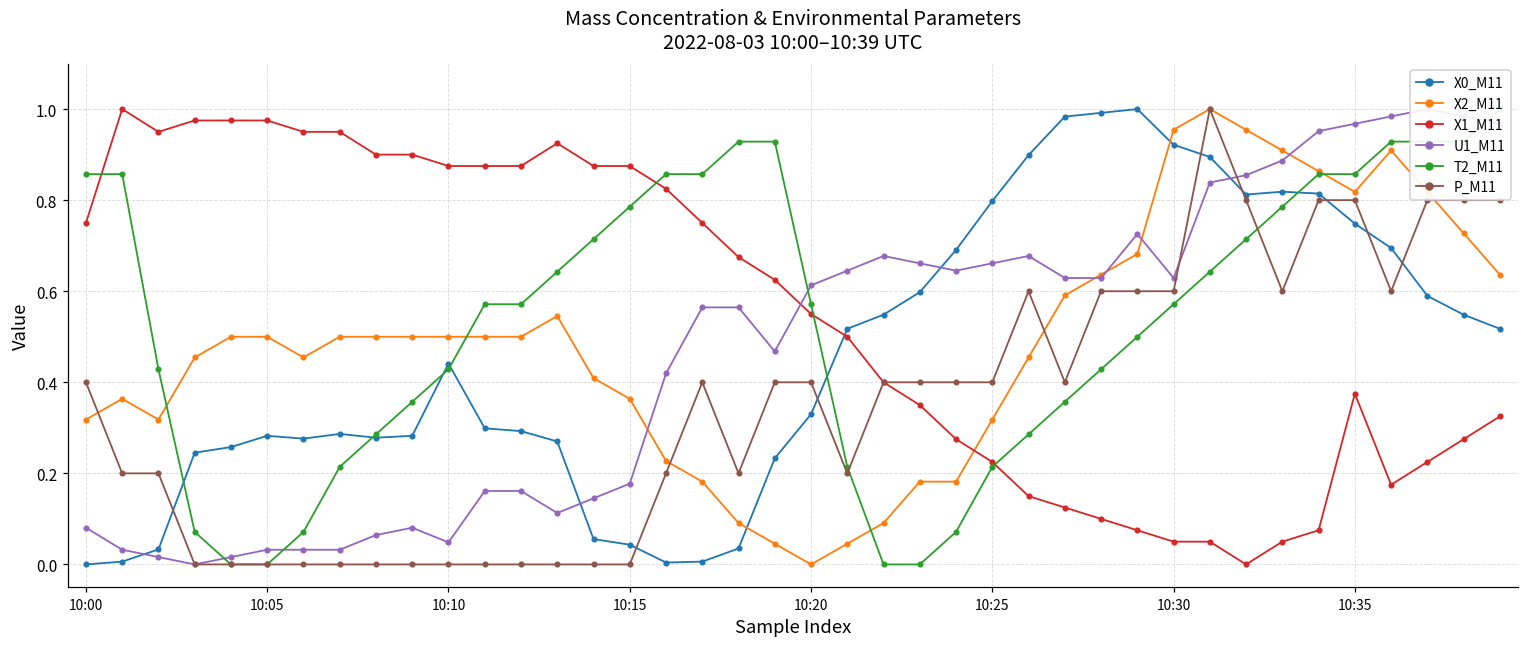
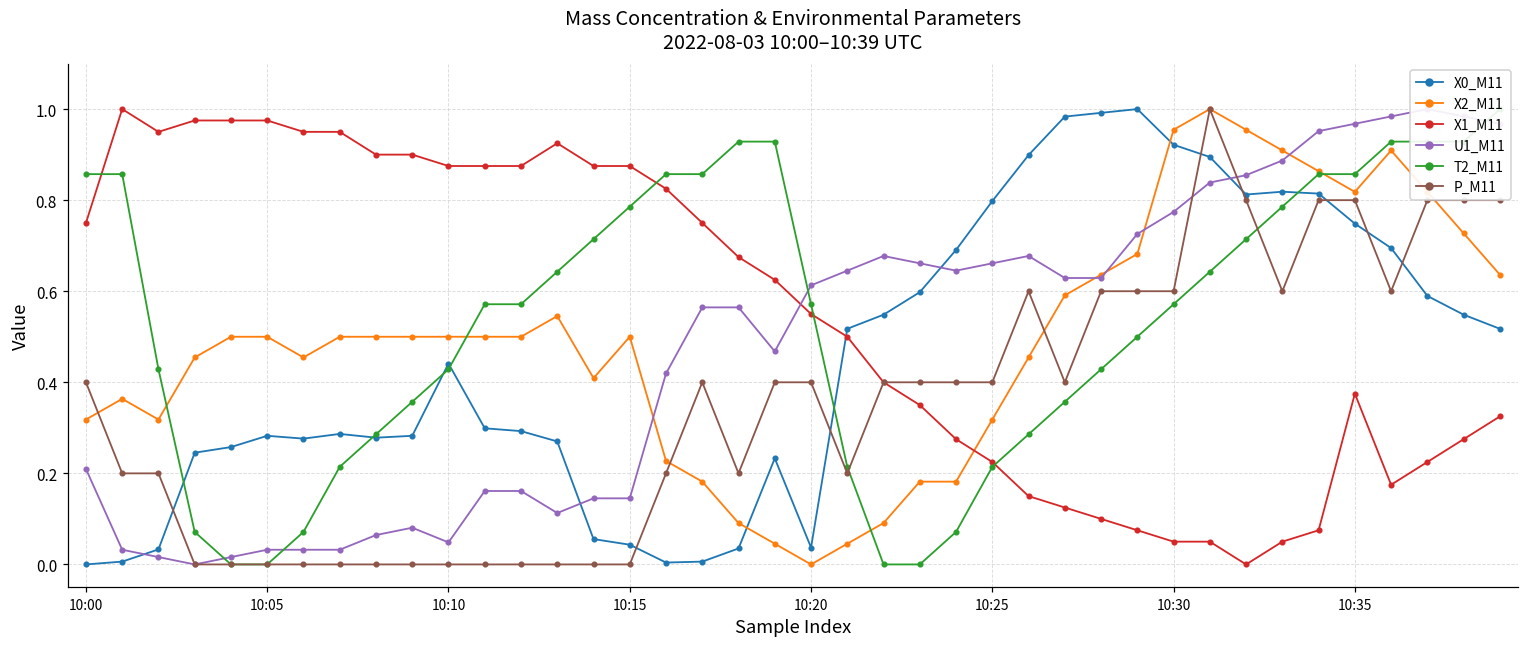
U1_M11, 10:00: 0.08 -> 0.21
X2_M11, 10:15: 0.36 -> 0.50
U1_M11, 10:15: 0.18 -> 0.15
X0_M11, 10:20: 0.33 -> 0.04
U1_M11, 10:30: 0.63 -> 0.77
